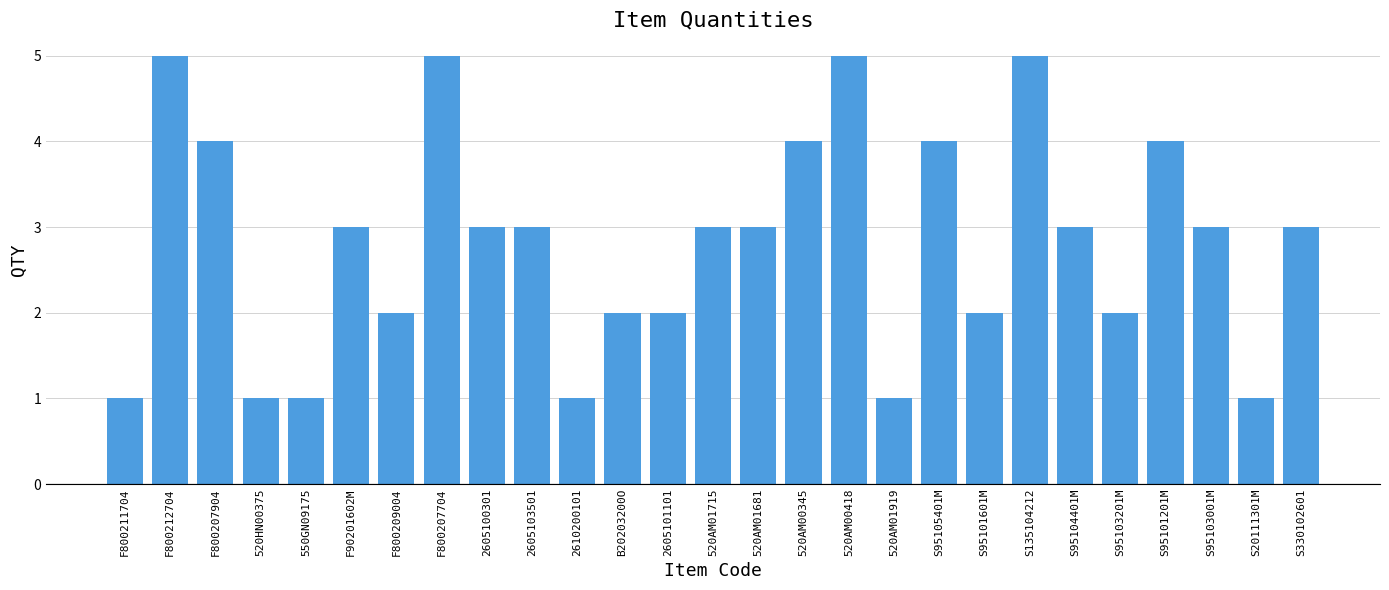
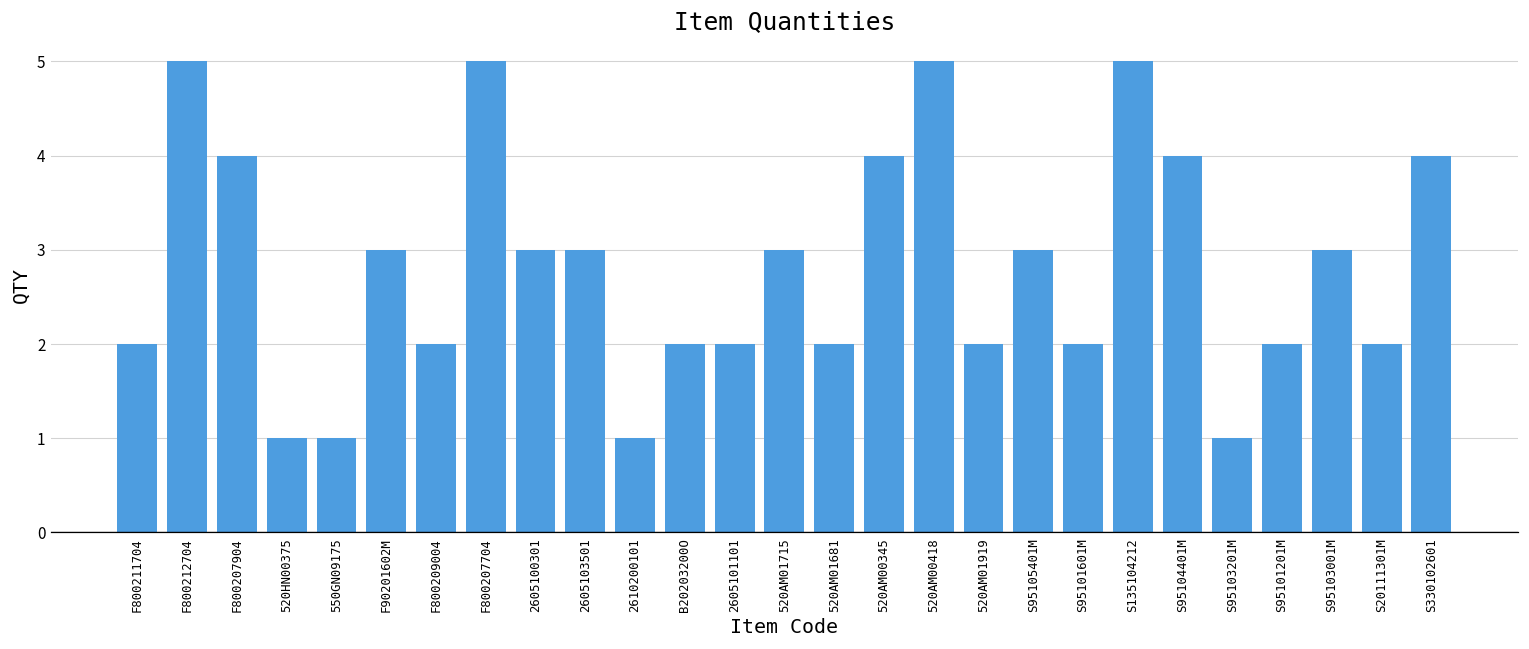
F800211704: 1 -> 2
520AM01681: 3 -> 2
520AM01919: 1 -> 2
S95105401M: 4 -> 3
S95104401M: 3 -> 4
S95103201M: 2 -> 1
S95101201M: 4 -> 2
S20111301M: 1 -> 2
S330102601: 3 -> 4
